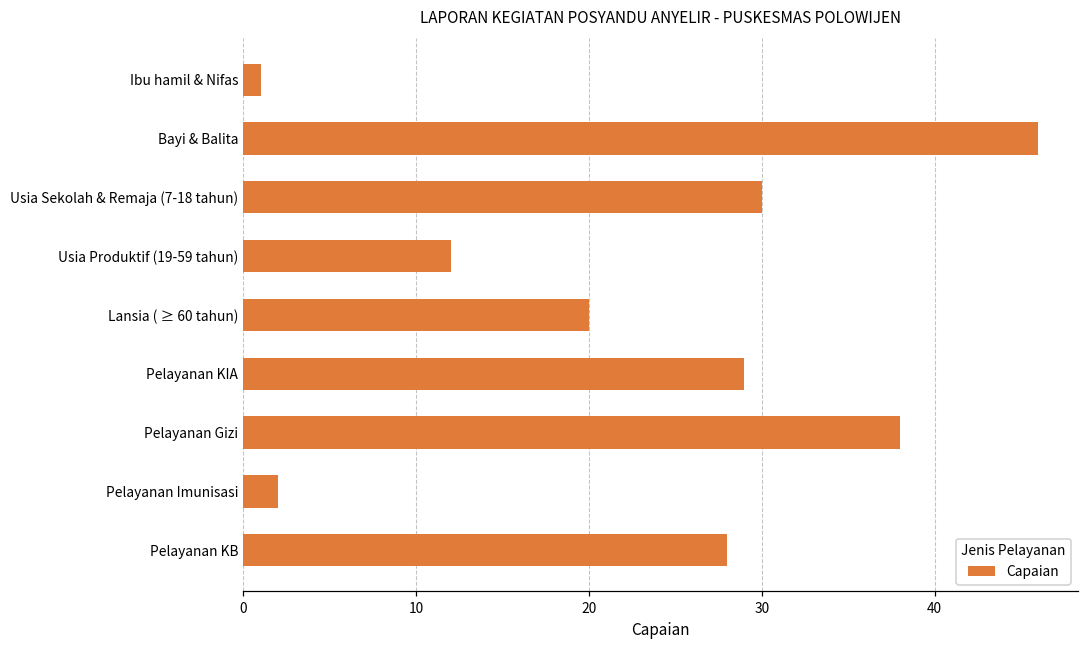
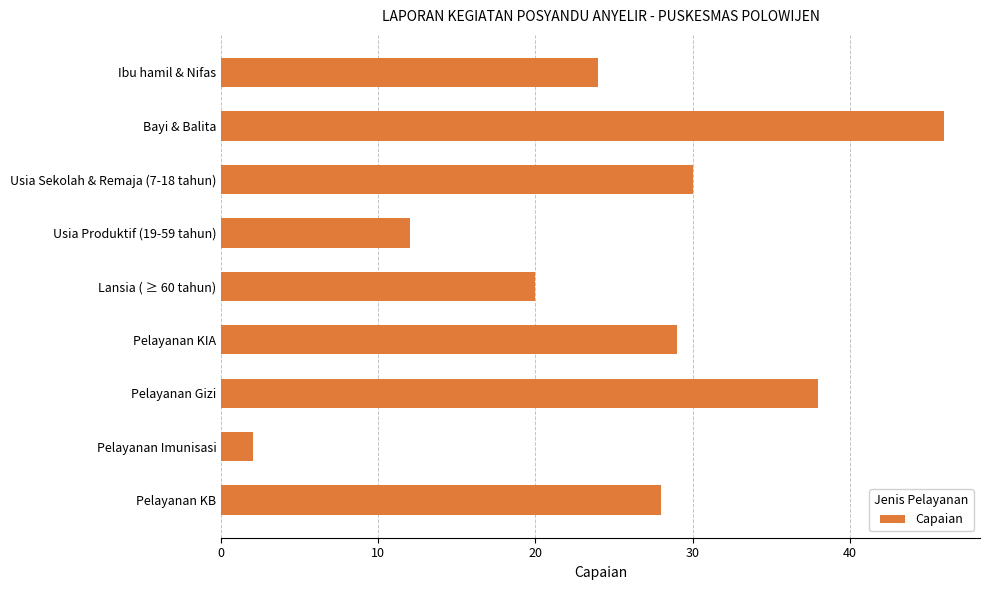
Ibu hamil & Nifas: 1 -> 24
